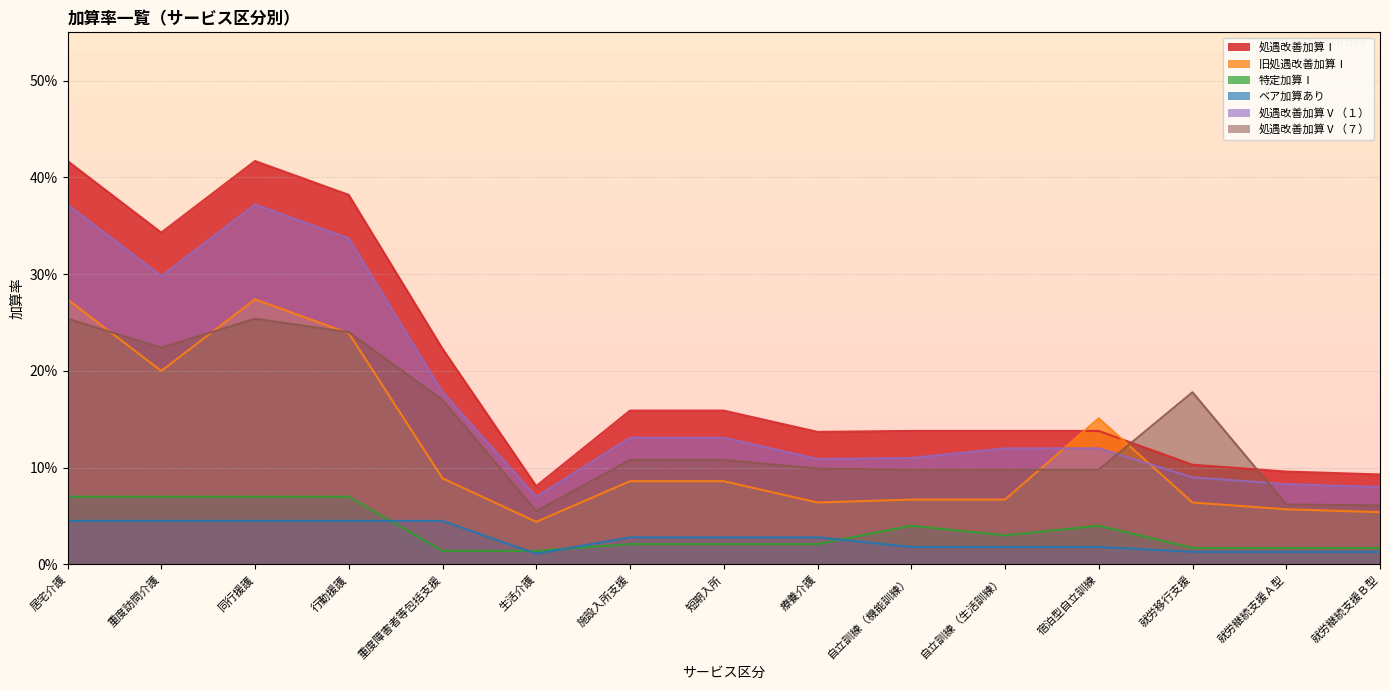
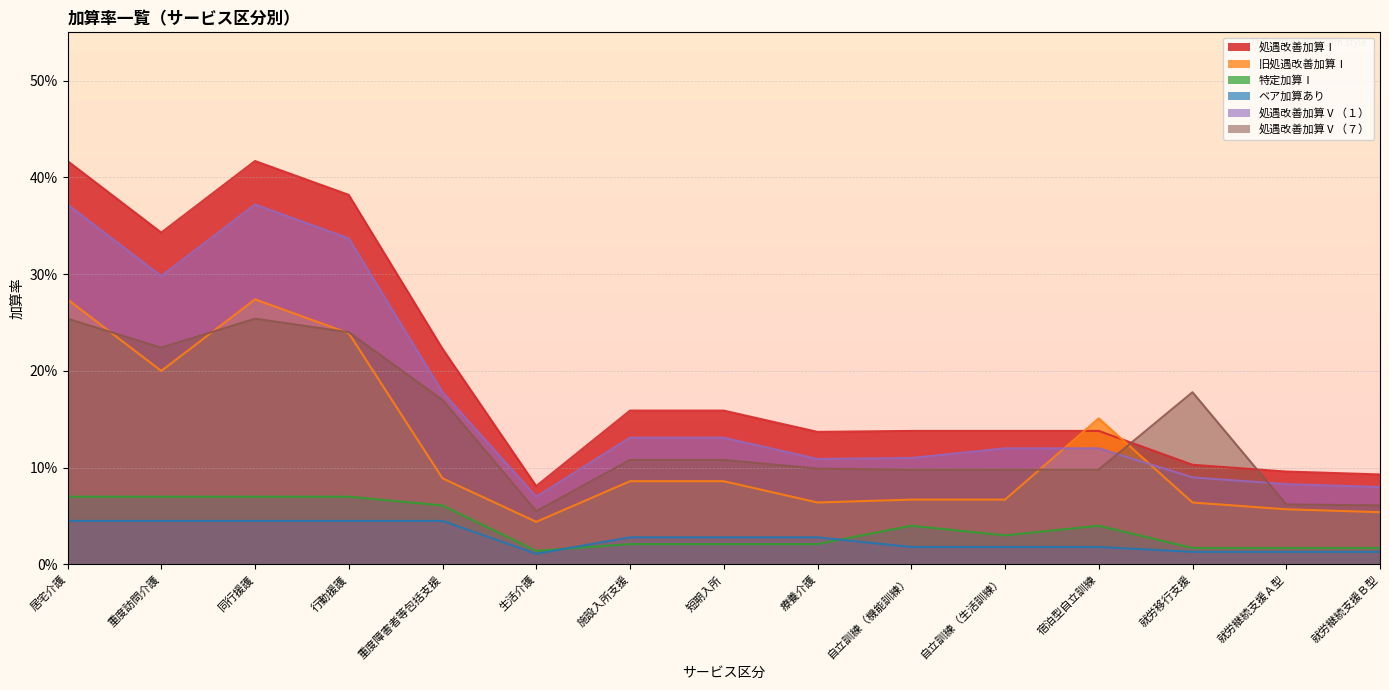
特定加算Ⅰ, 重度障害者等包括支援: 1% -> 6%
